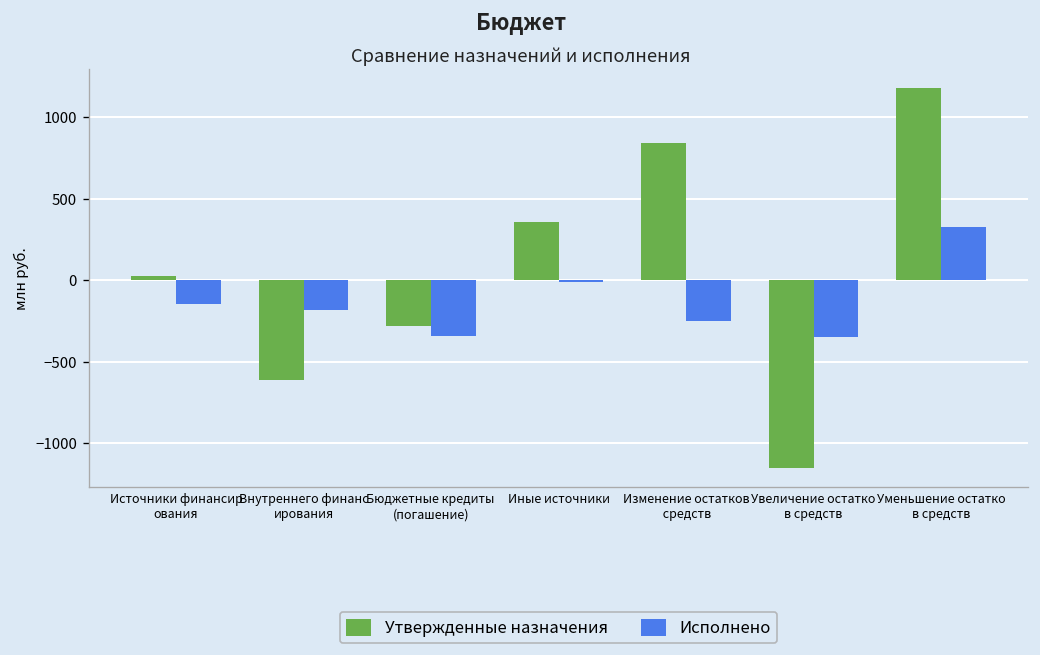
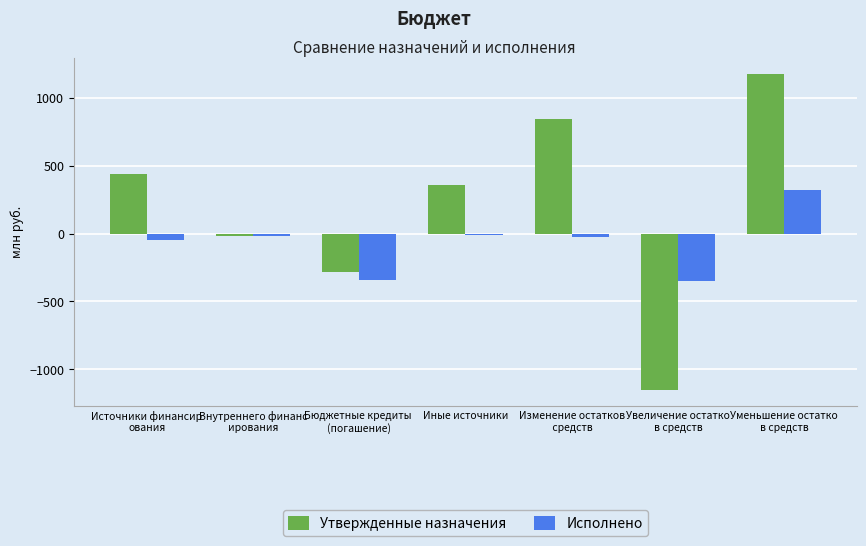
Утвержденные назначения, Источники финансир ования: 30 -> 440
Исполнено, Источники финансир ования: -140 -> -40
Утвержденные назначения, Внутреннего финанс ирования: -610 -> -20
Исполнено, Внутреннего финанс ирования: -180 -> -20
Исполнено, Изменение остатков средств: -250 -> -30
